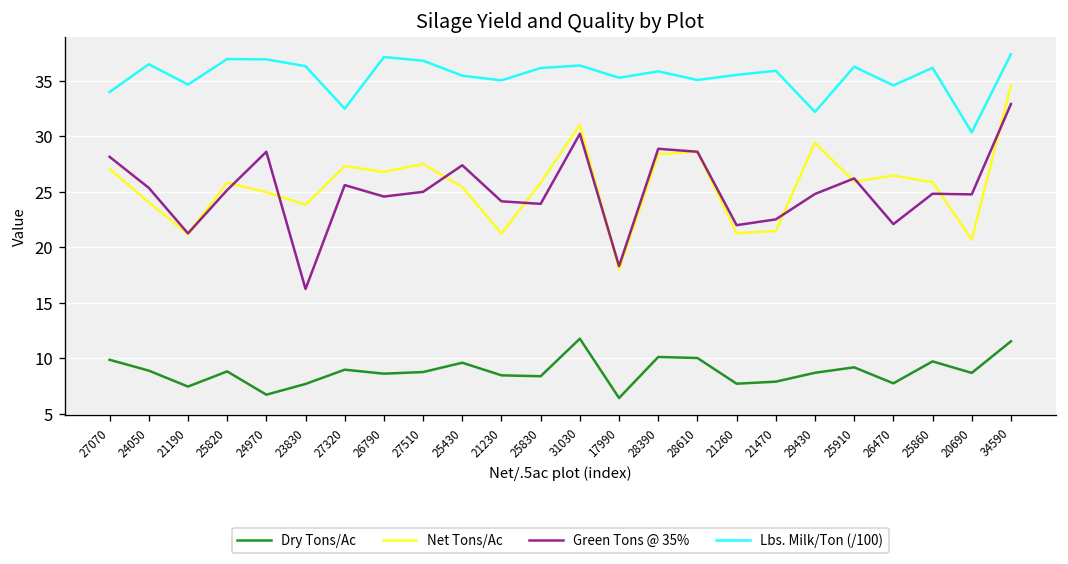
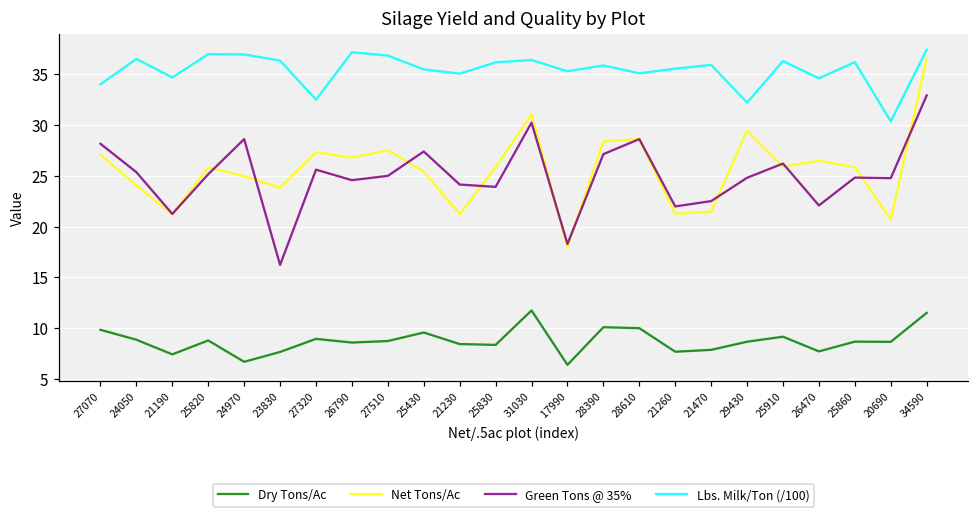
Green Tons @ 35%, 28390: 29 -> 27
Dry Tons/Ac, 25860: 10 -> 9
Net Tons/Ac, 34590: 35 -> 37
